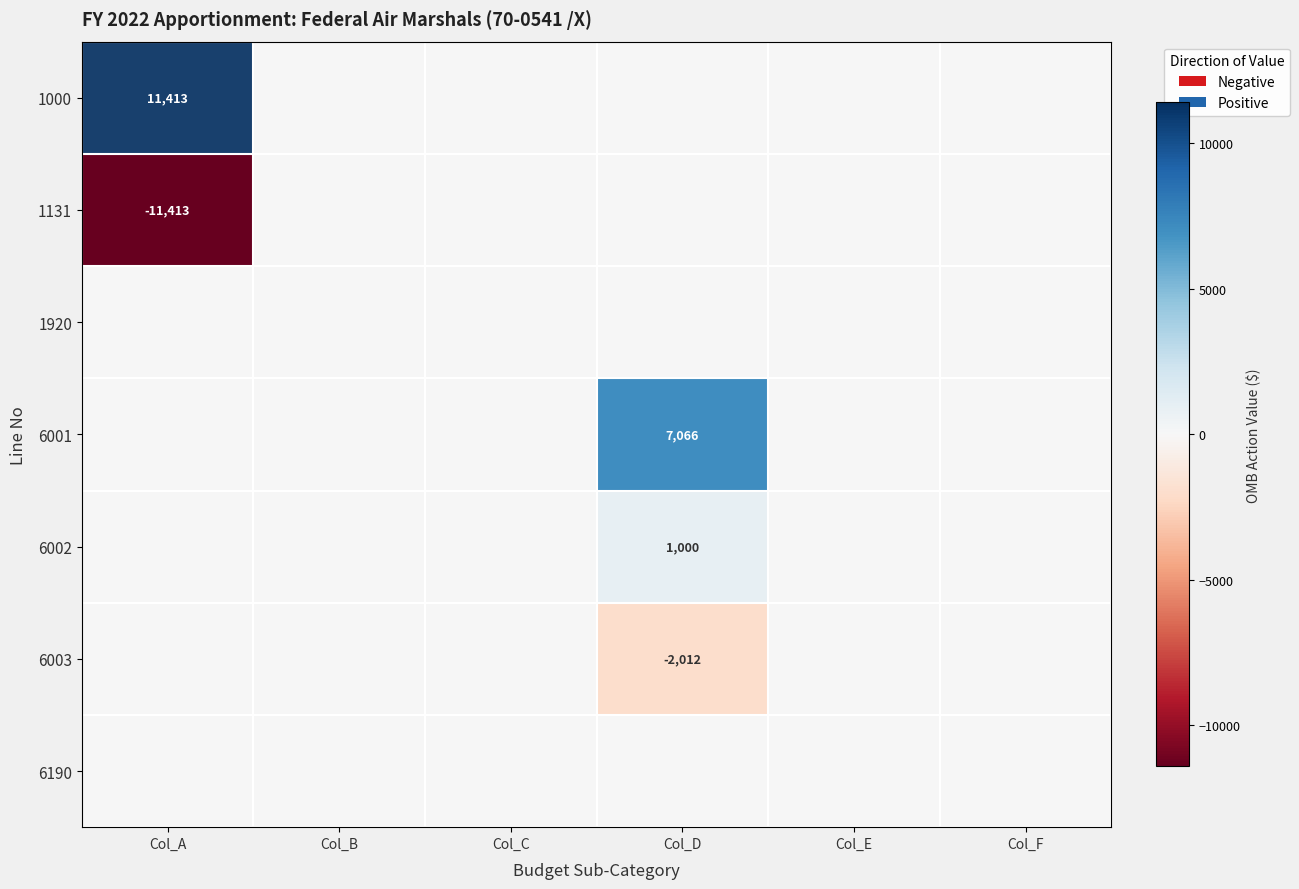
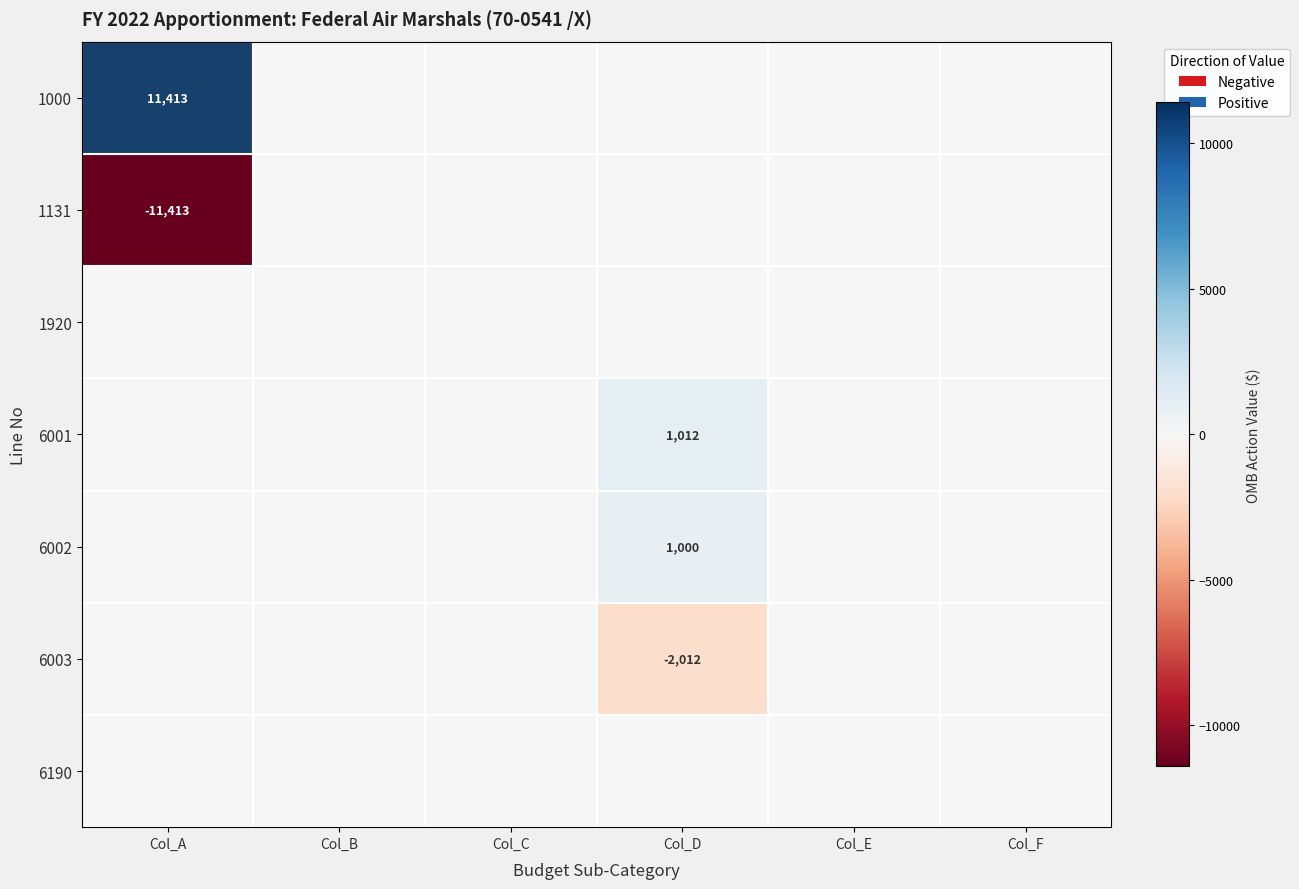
6001, Col_D: 7,066 -> 1,012
